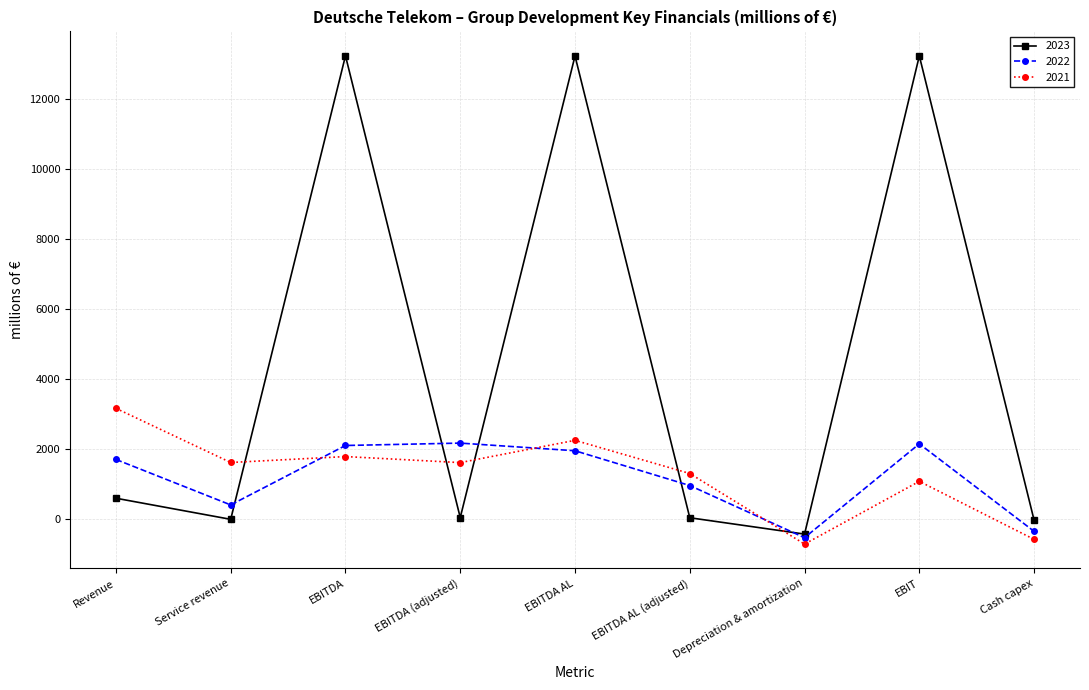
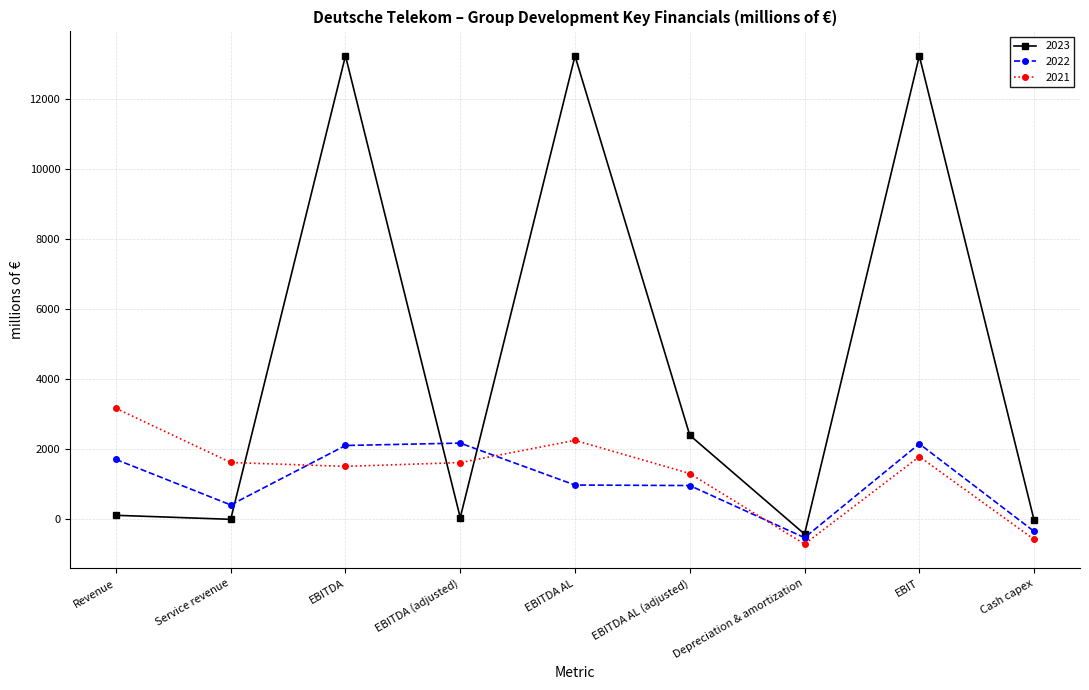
2023, Revenue: 600 -> 100
2021, EBITDA: 1800 -> 1500
2022, EBITDA AL: 2000 -> 1000
2023, EBITDA AL (adjusted): 0 -> 2400
2021, EBIT: 1100 -> 1800
